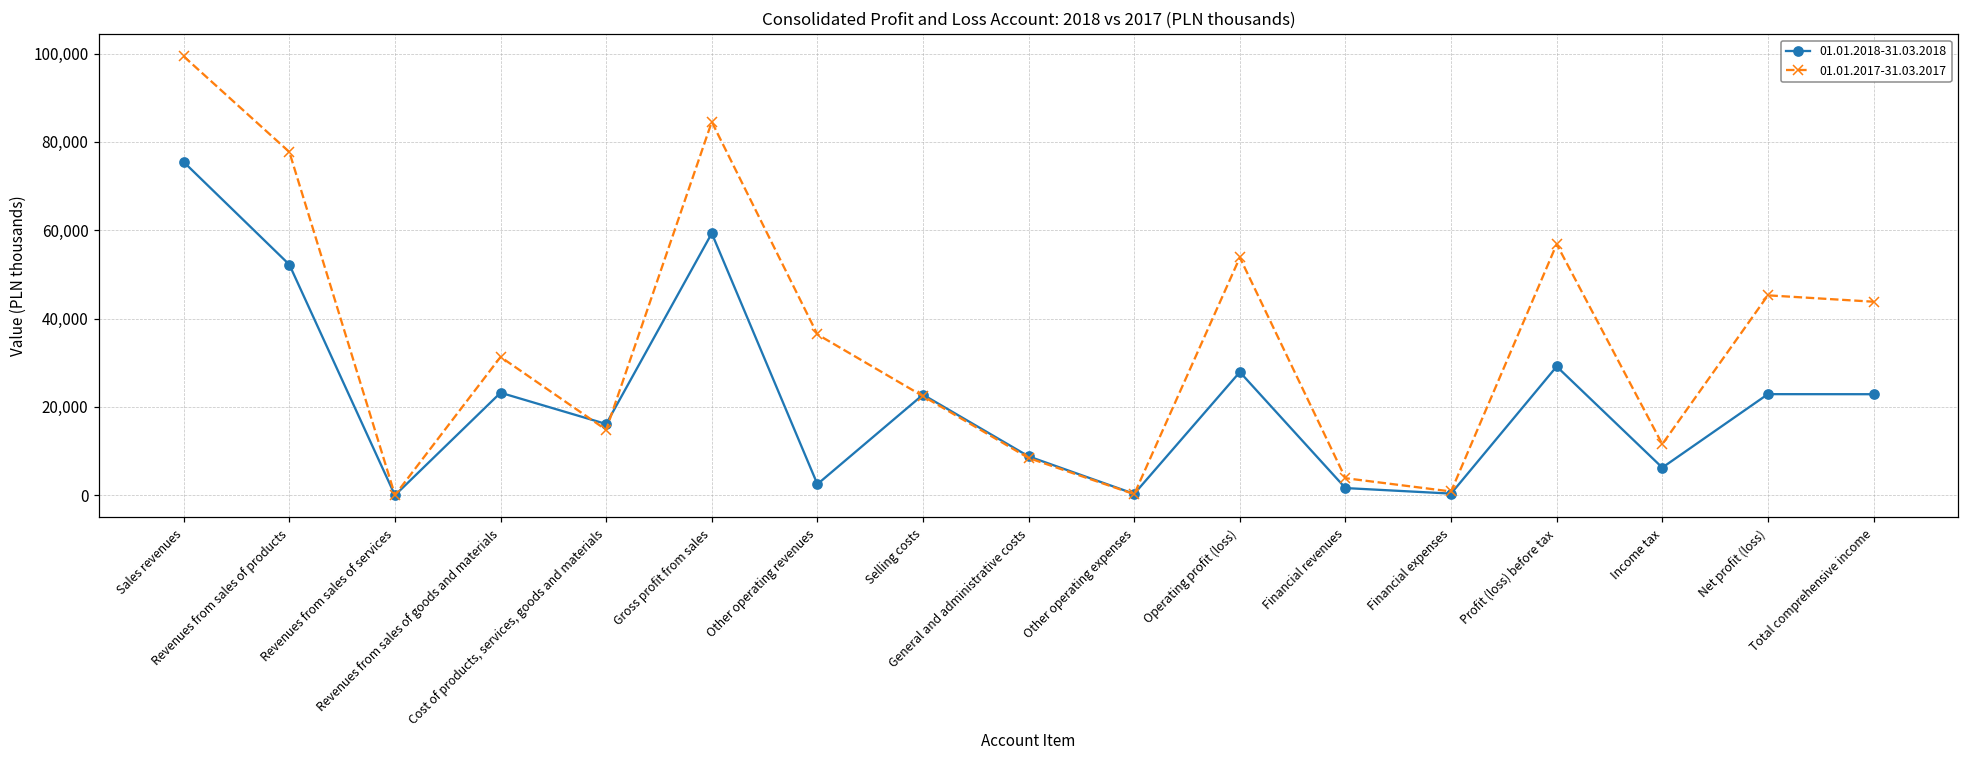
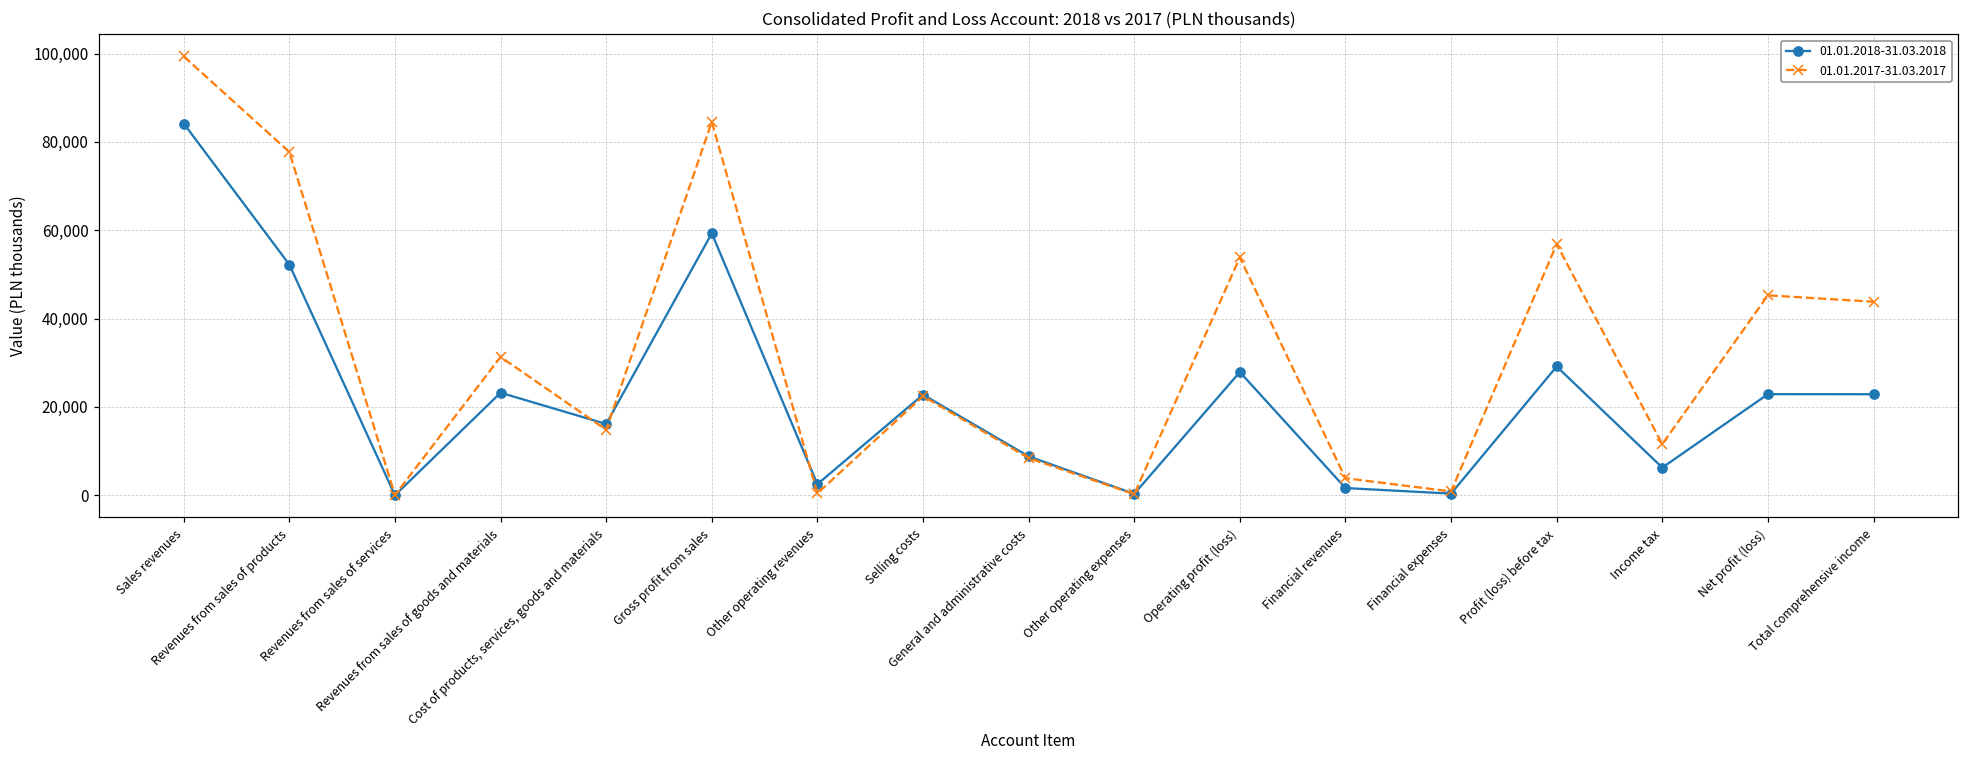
01.01.2018-31.03.2018, Sales revenues: 75,000 -> 84,000
01.01.2017-31.03.2017, Other operating revenues: 36,000 -> 0
